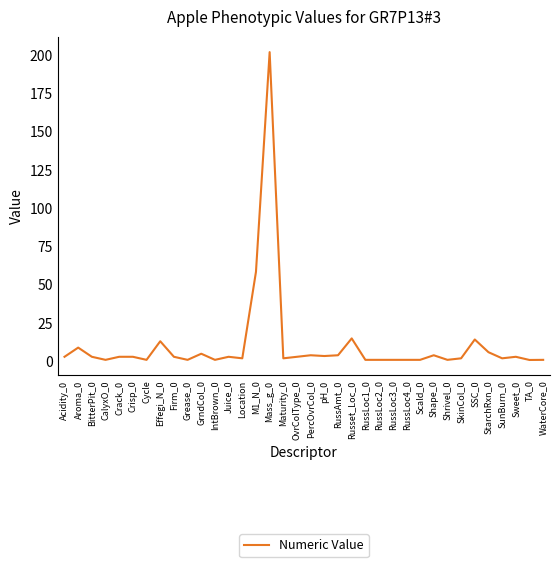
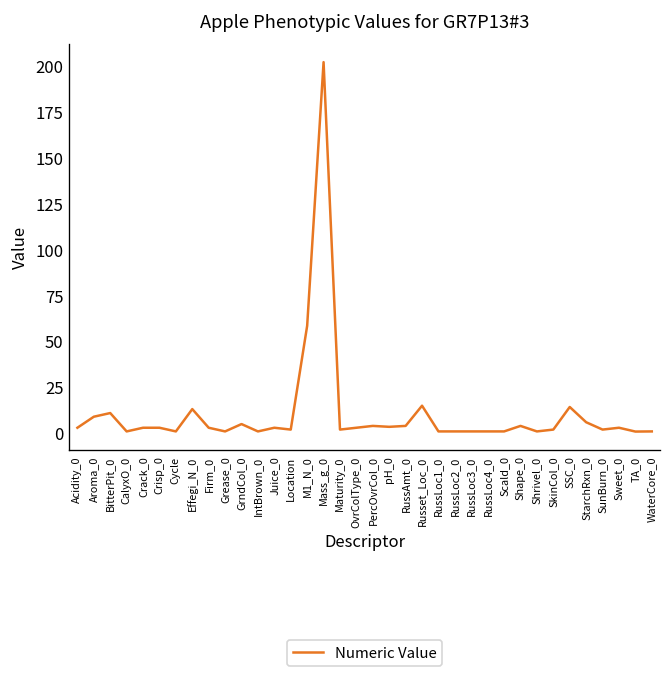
BitterPit_0: 3 -> 11
